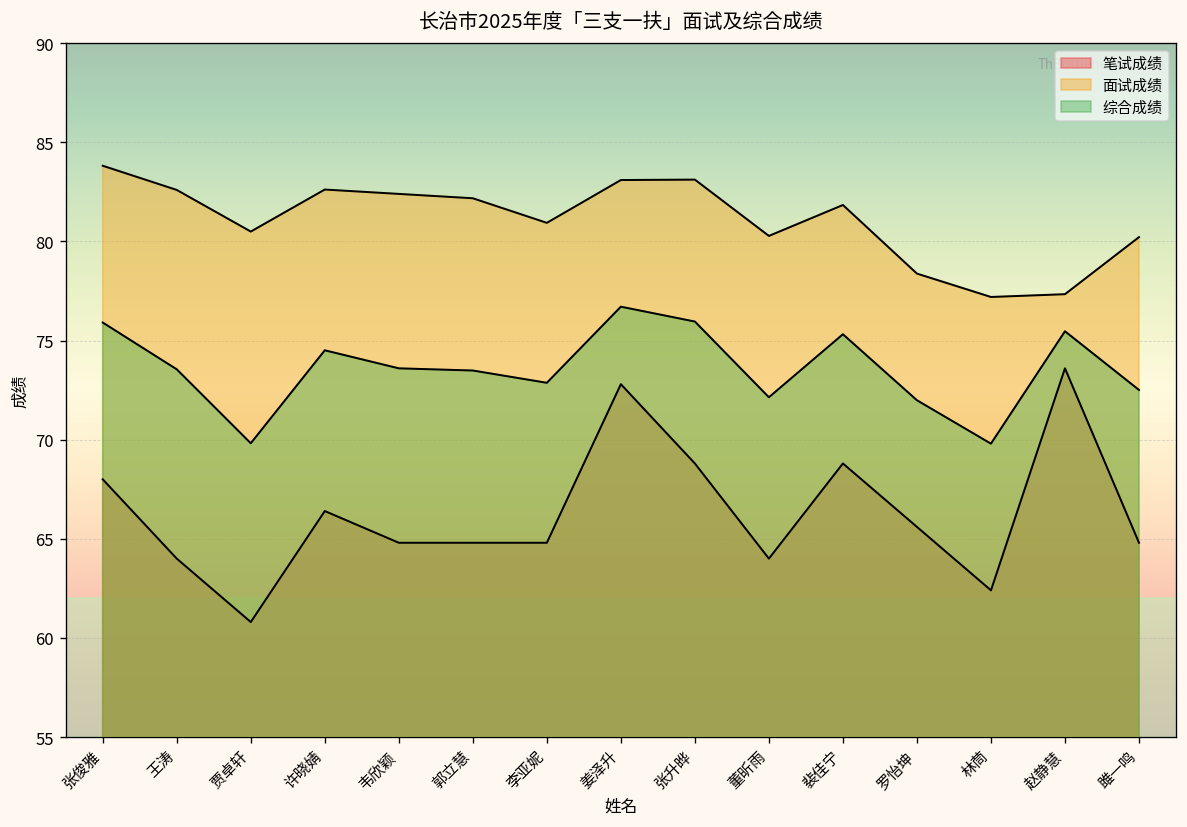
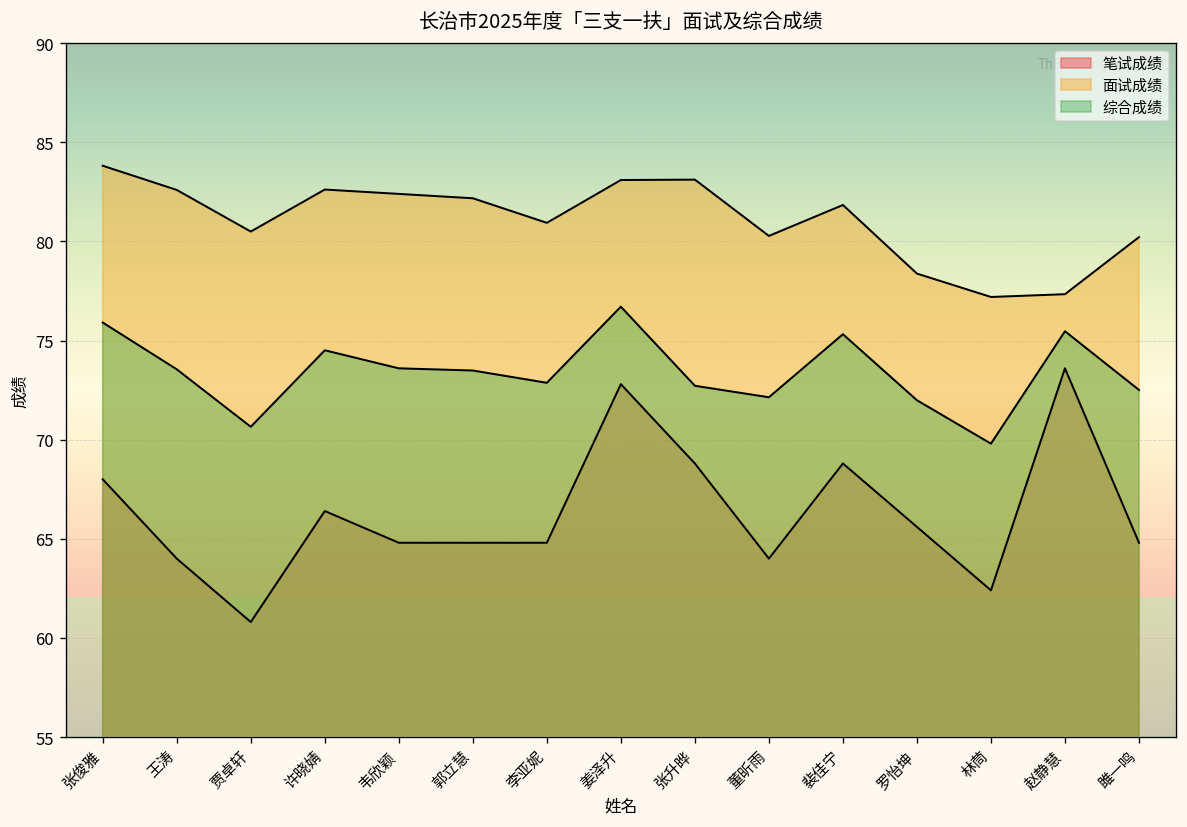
综合成绩, 贾卓轩: 69.8 -> 70.7
综合成绩, 张升晔: 76.0 -> 72.7
